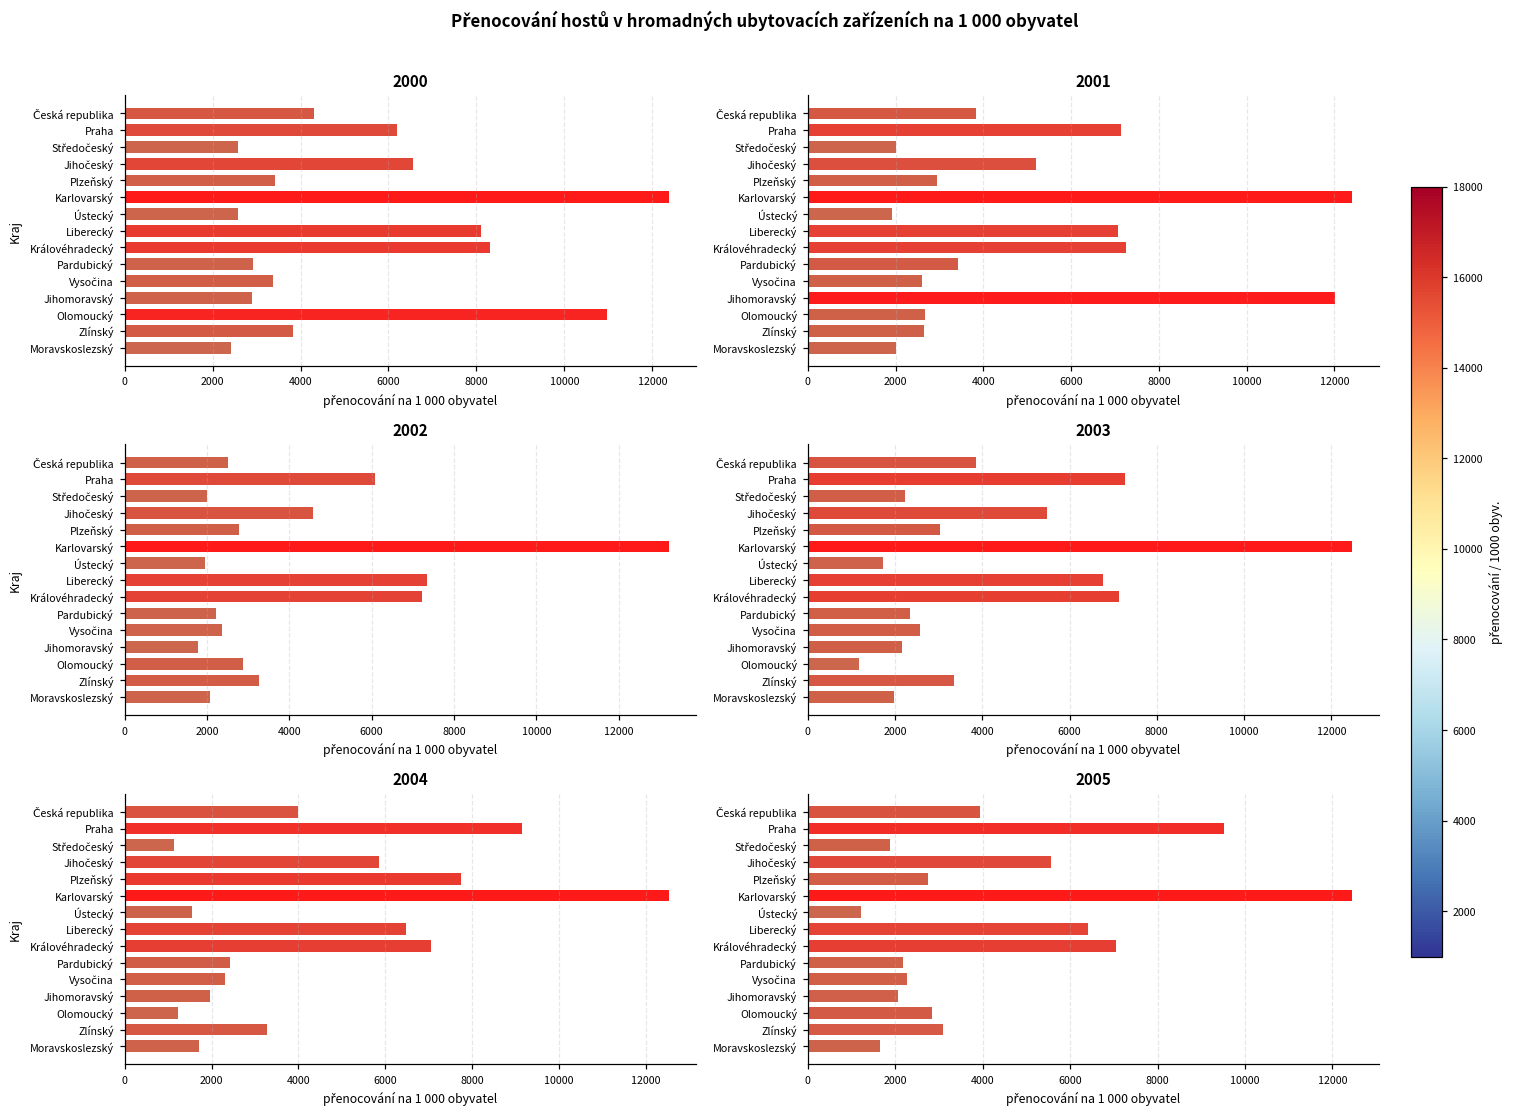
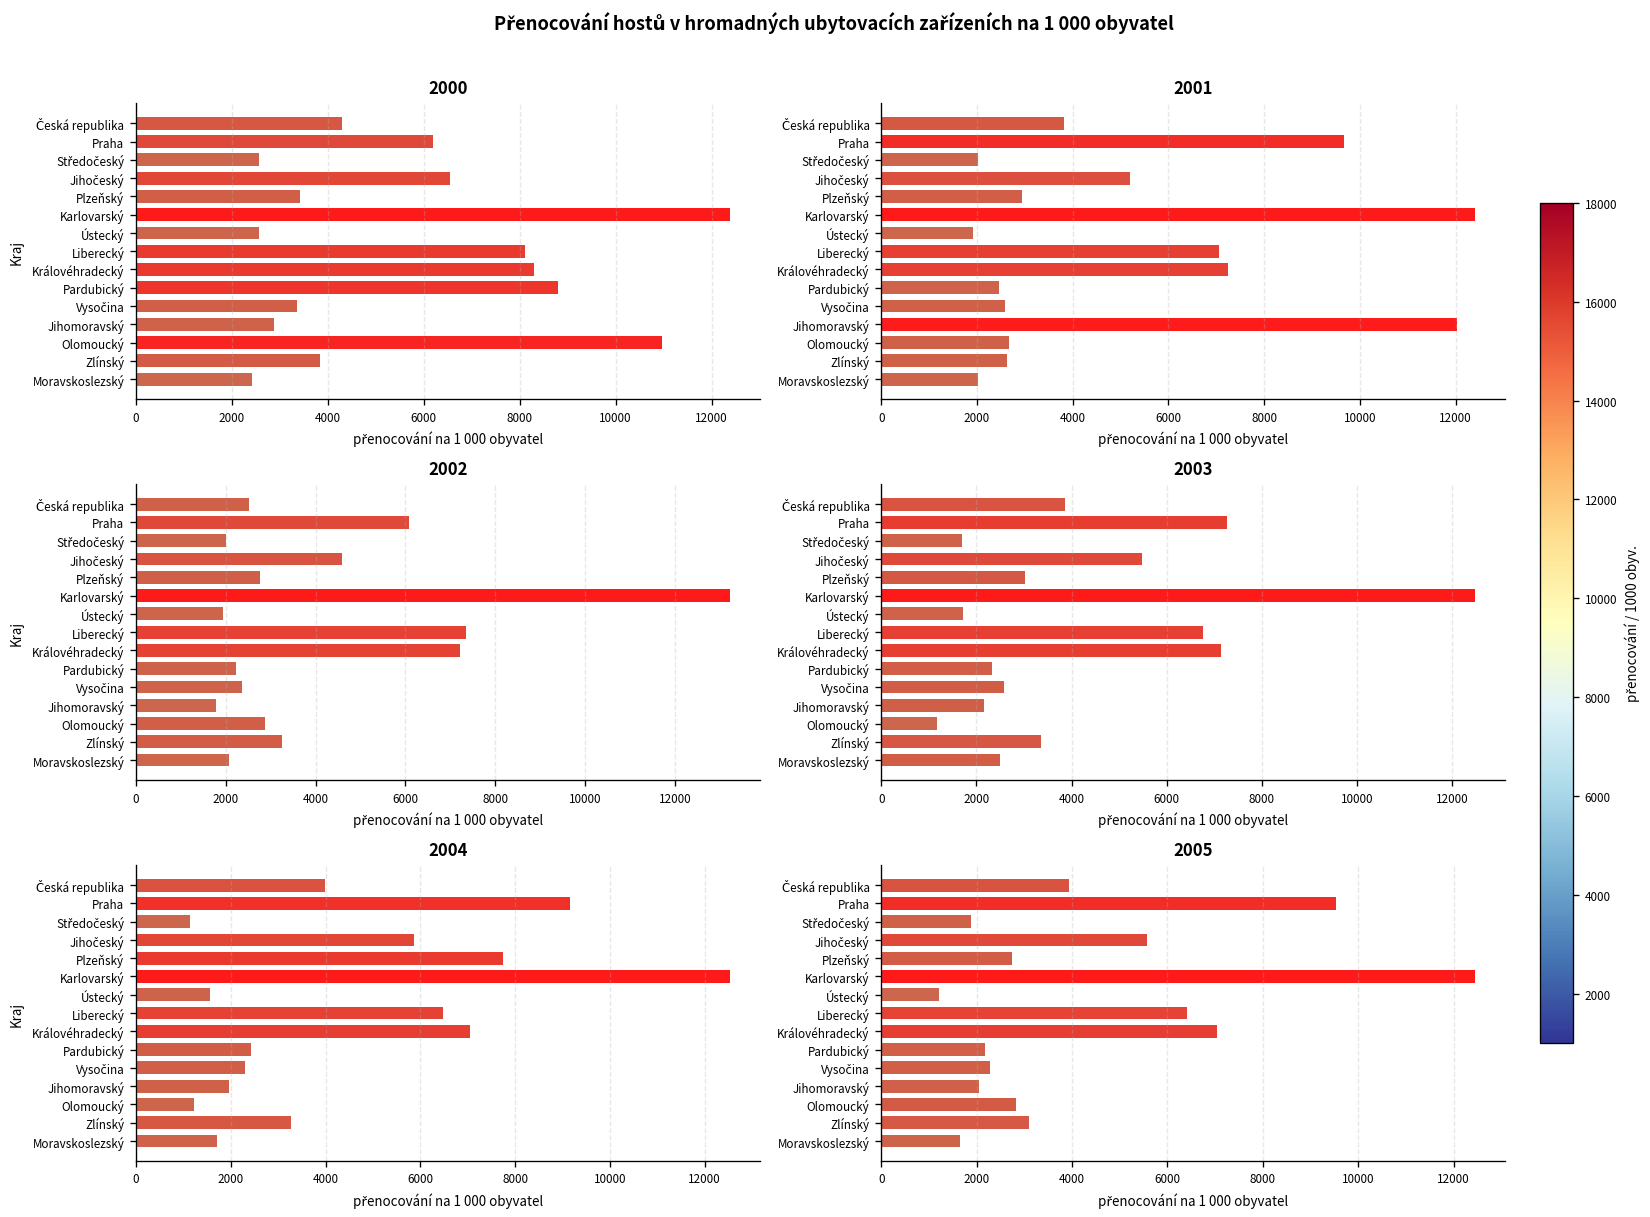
2000, Pardubický: 2900 -> 8800
2001, Praha: 7100 -> 9700
2001, Pardubický: 3400 -> 2500
2003, Středočeský: 2200 -> 1700
2003, Moravskoslezský: 2000 -> 2500
